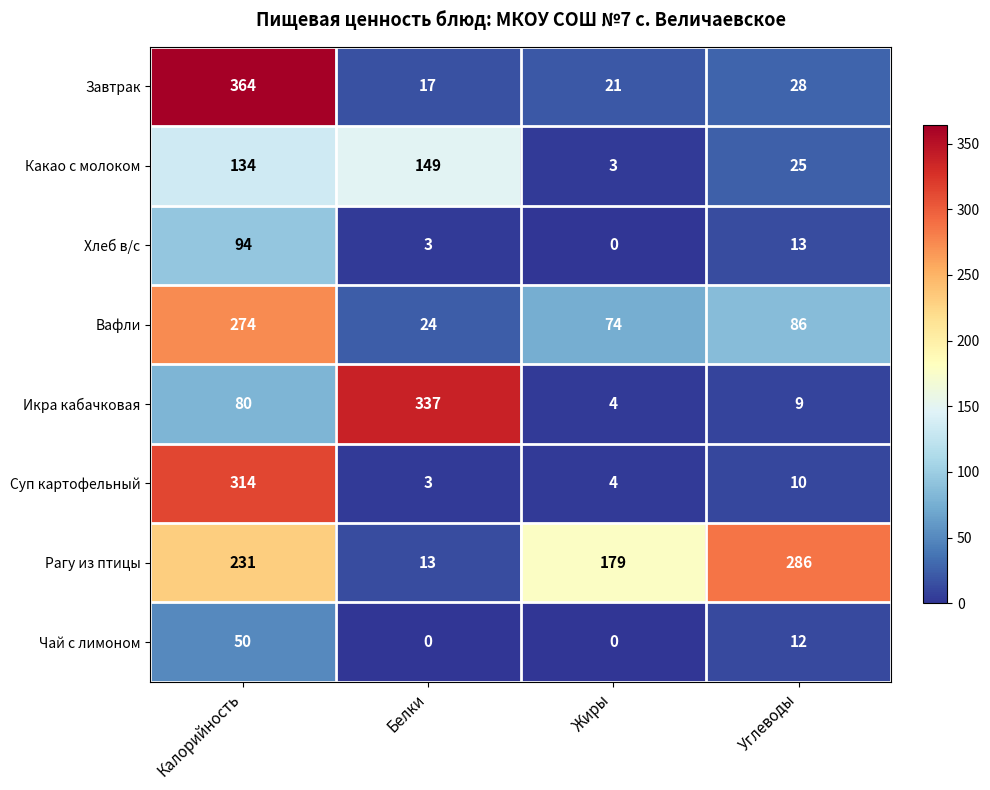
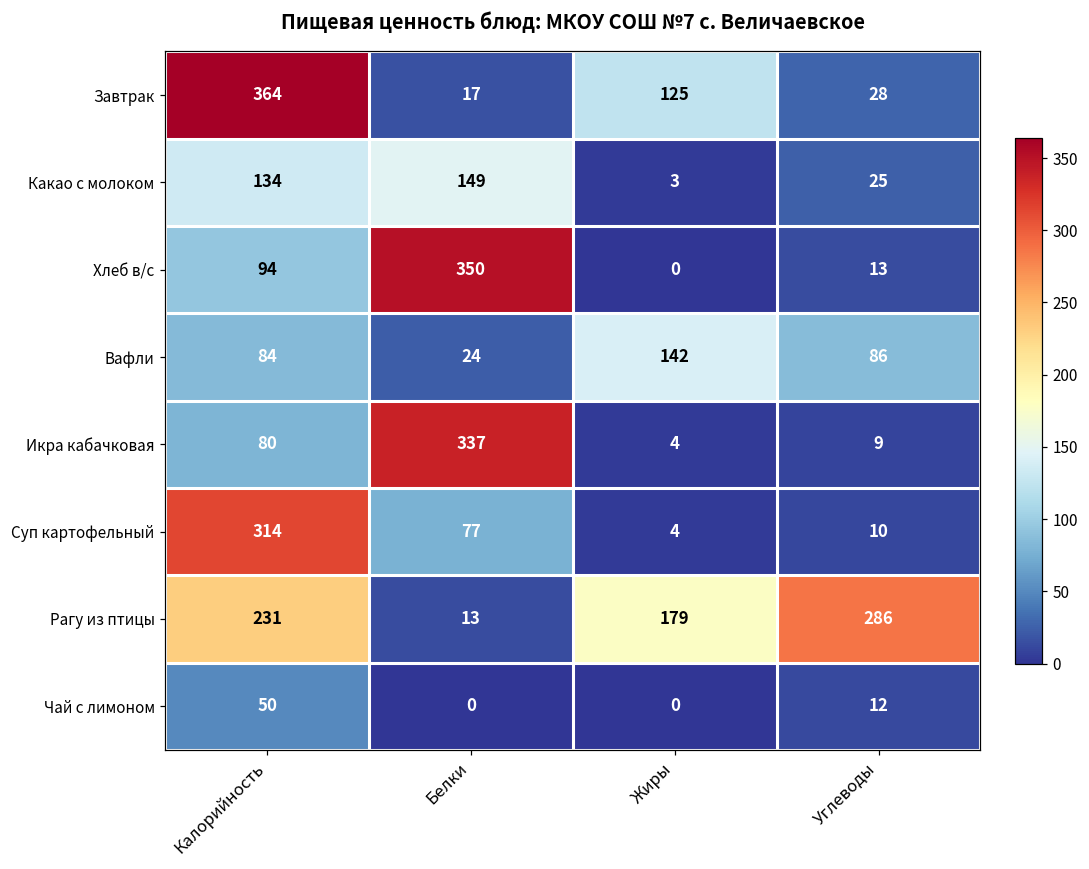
Завтрак, Жиры: 21 -> 125
Хлеб в/с, Белки: 3 -> 350
Вафли, Калорийность: 274 -> 84
Вафли, Жиры: 74 -> 142
Суп картофельный, Белки: 3 -> 77
